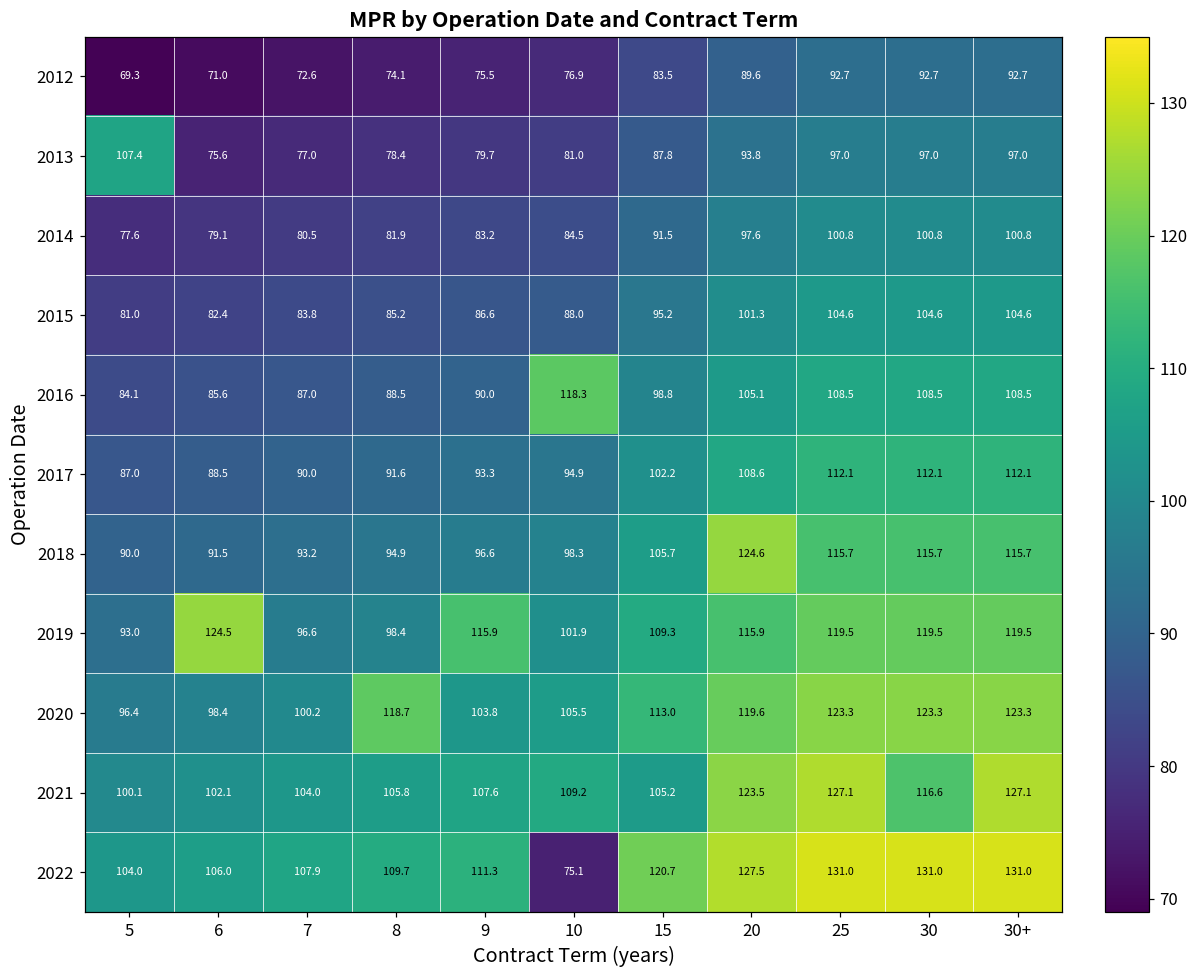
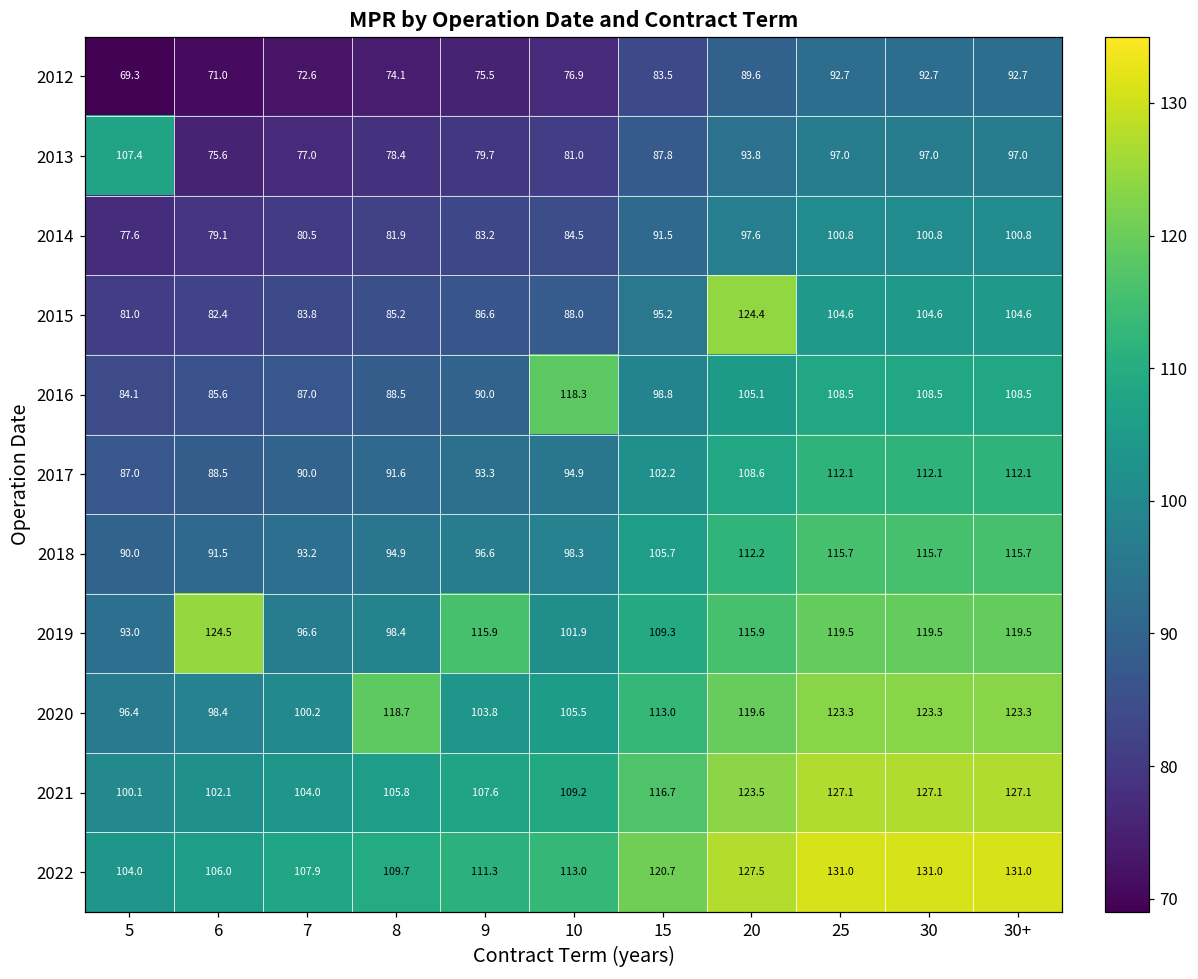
2015, 20: 101.3 -> 124.4
2018, 20: 124.6 -> 112.2
2021, 15: 105.2 -> 116.7
2021, 30: 116.6 -> 127.1
2022, 10: 75.1 -> 113.0
